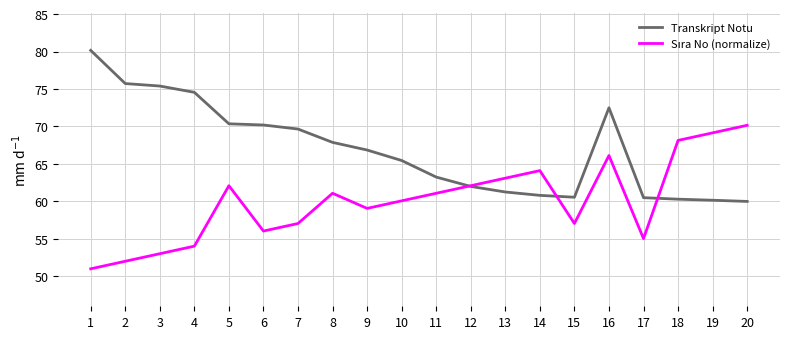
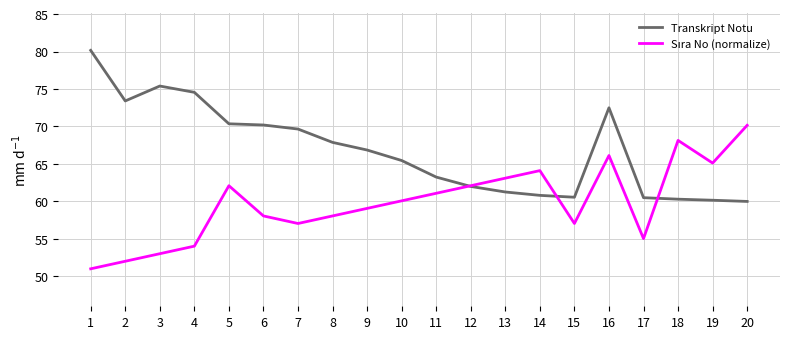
Transkript Notu, 2: 76 -> 73
Sıra No (normalize), 6: 56 -> 58
Sıra No (normalize), 8: 61 -> 58
Sıra No (normalize), 19: 69 -> 65
